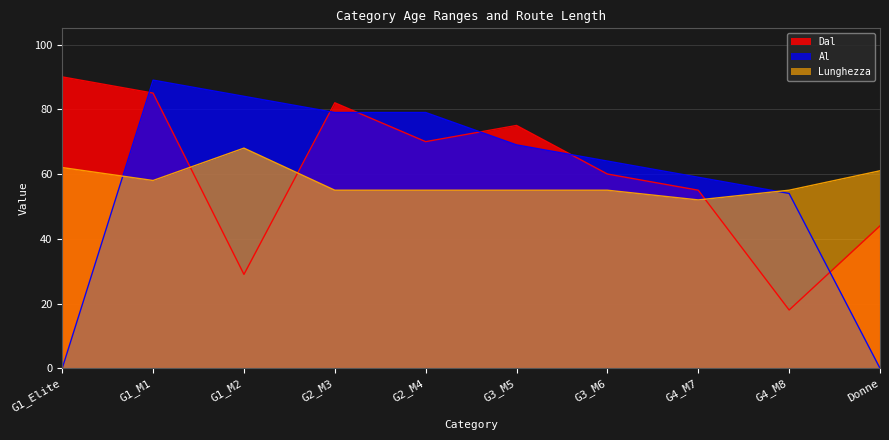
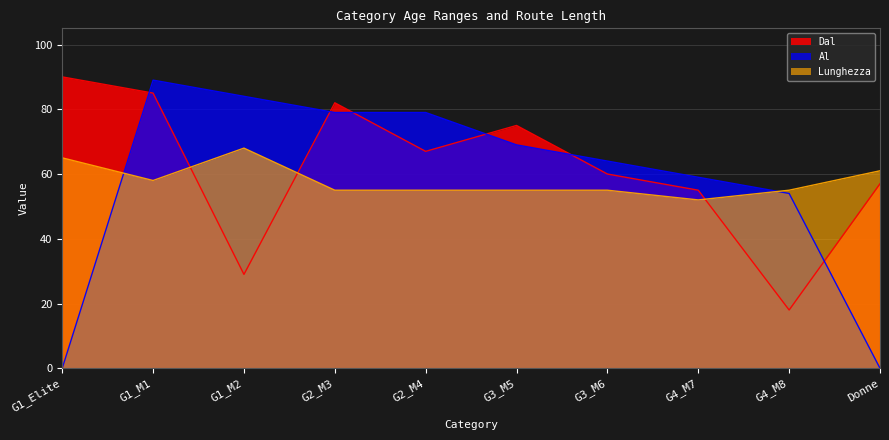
Lunghezza, G1_Elite: 62 -> 65
Dal, G2_M4: 70 -> 67
Dal, Donne: 44 -> 57
